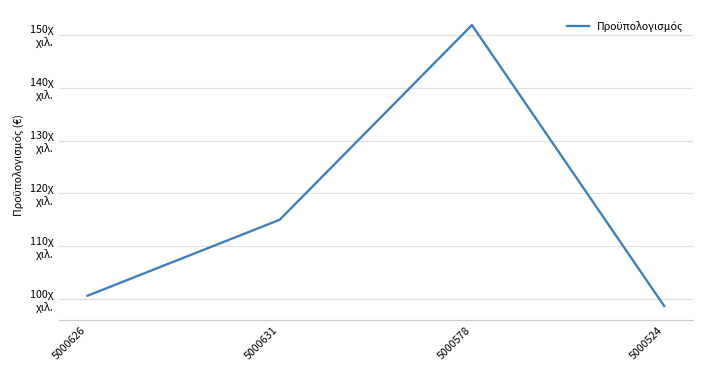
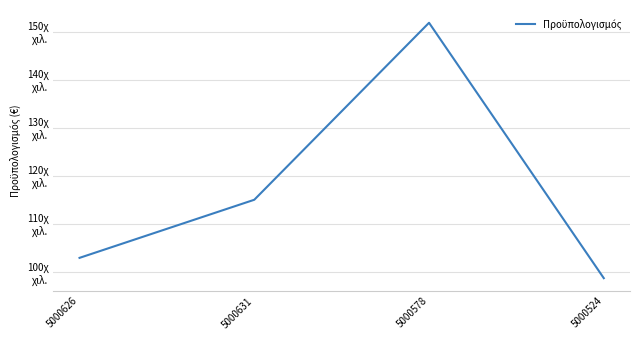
5000626: 101χ χιλ. -> 103χ χιλ.
